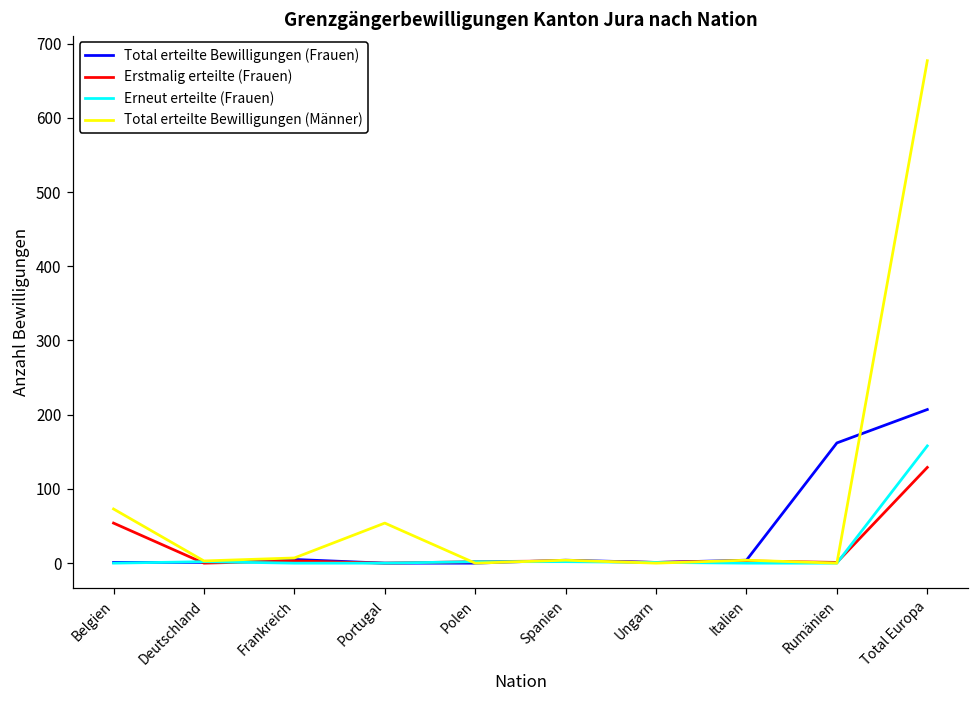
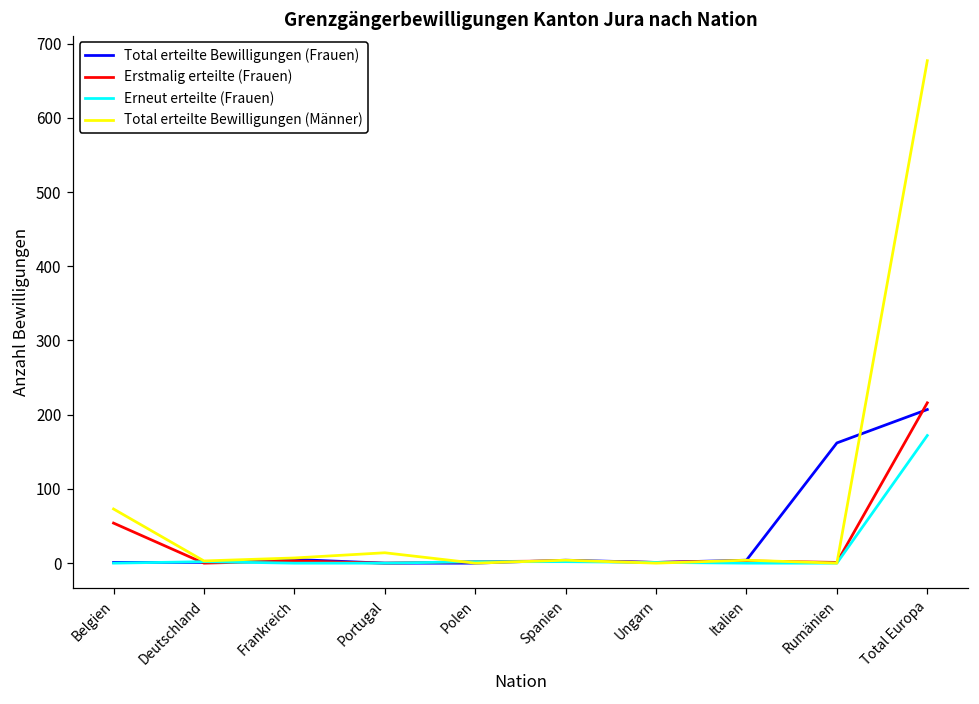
Total erteilte Bewilligungen (Männer), Portugal: 50 -> 10
Erstmalig erteilte (Frauen), Total Europa: 130 -> 220
Erneut erteilte (Frauen), Total Europa: 160 -> 170
